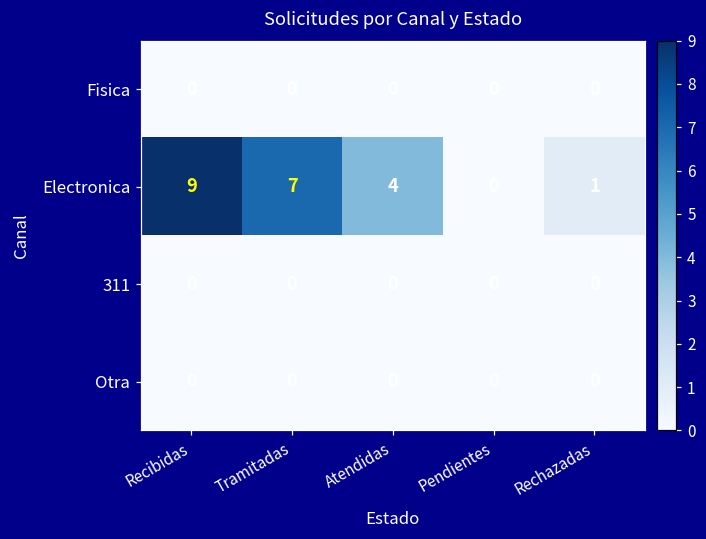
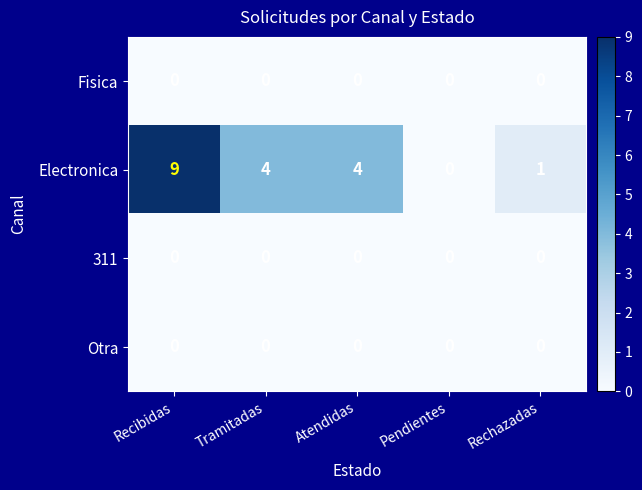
Electronica, Tramitadas: 7 -> 4
